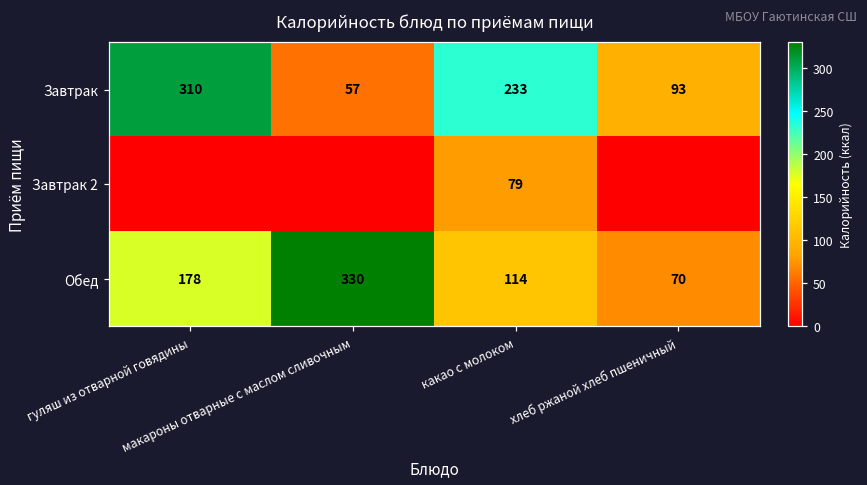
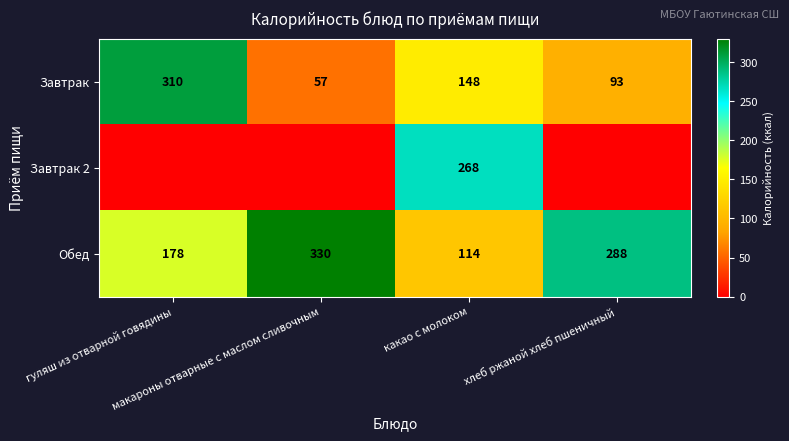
Завтрак, какао с молоком: 233 -> 148
Завтрак 2, какао с молоком: 79 -> 268
Обед, хлеб ржаной хлеб пшеничный: 70 -> 288
